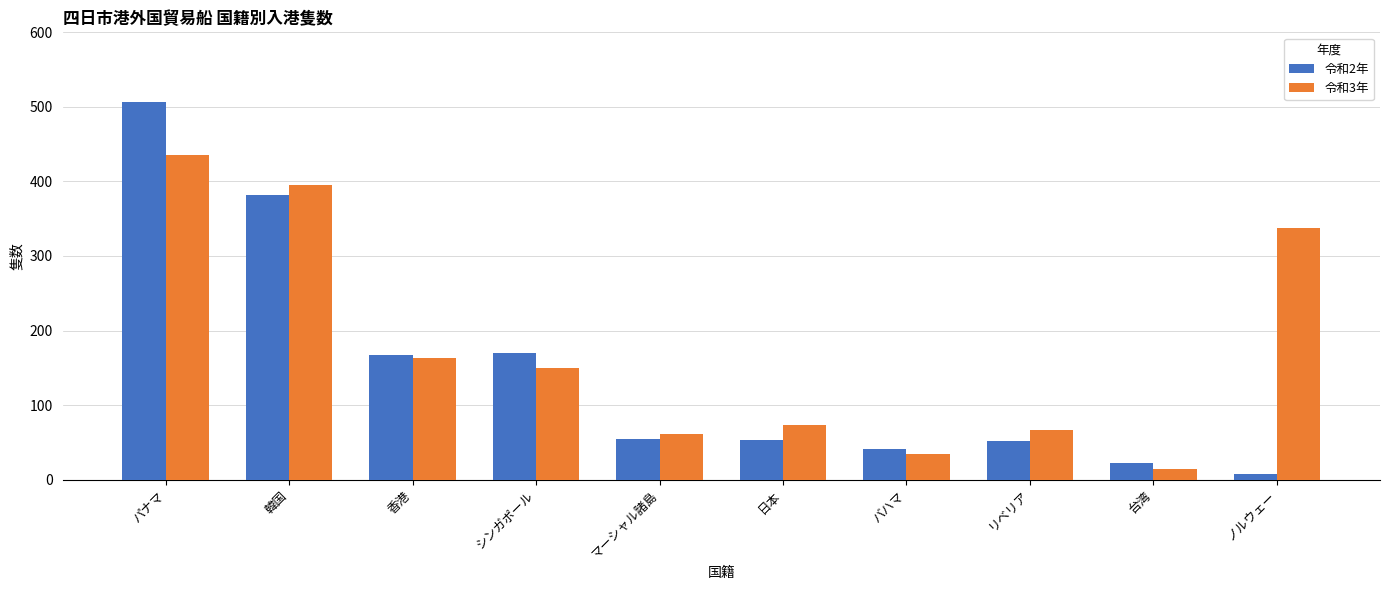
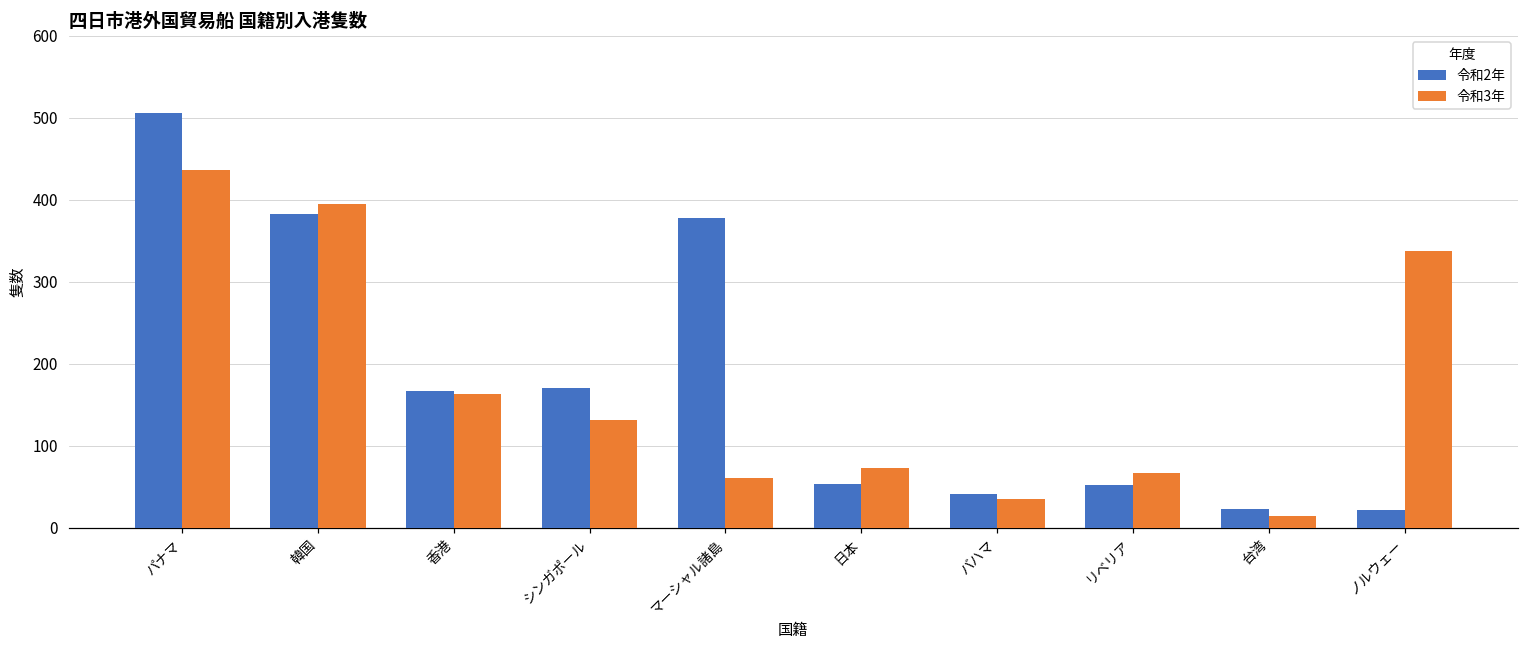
令和3年, シンガポール: 150 -> 130
令和2年, マーシャル諸島: 50 -> 380
令和2年, ノルウェー: 10 -> 20
